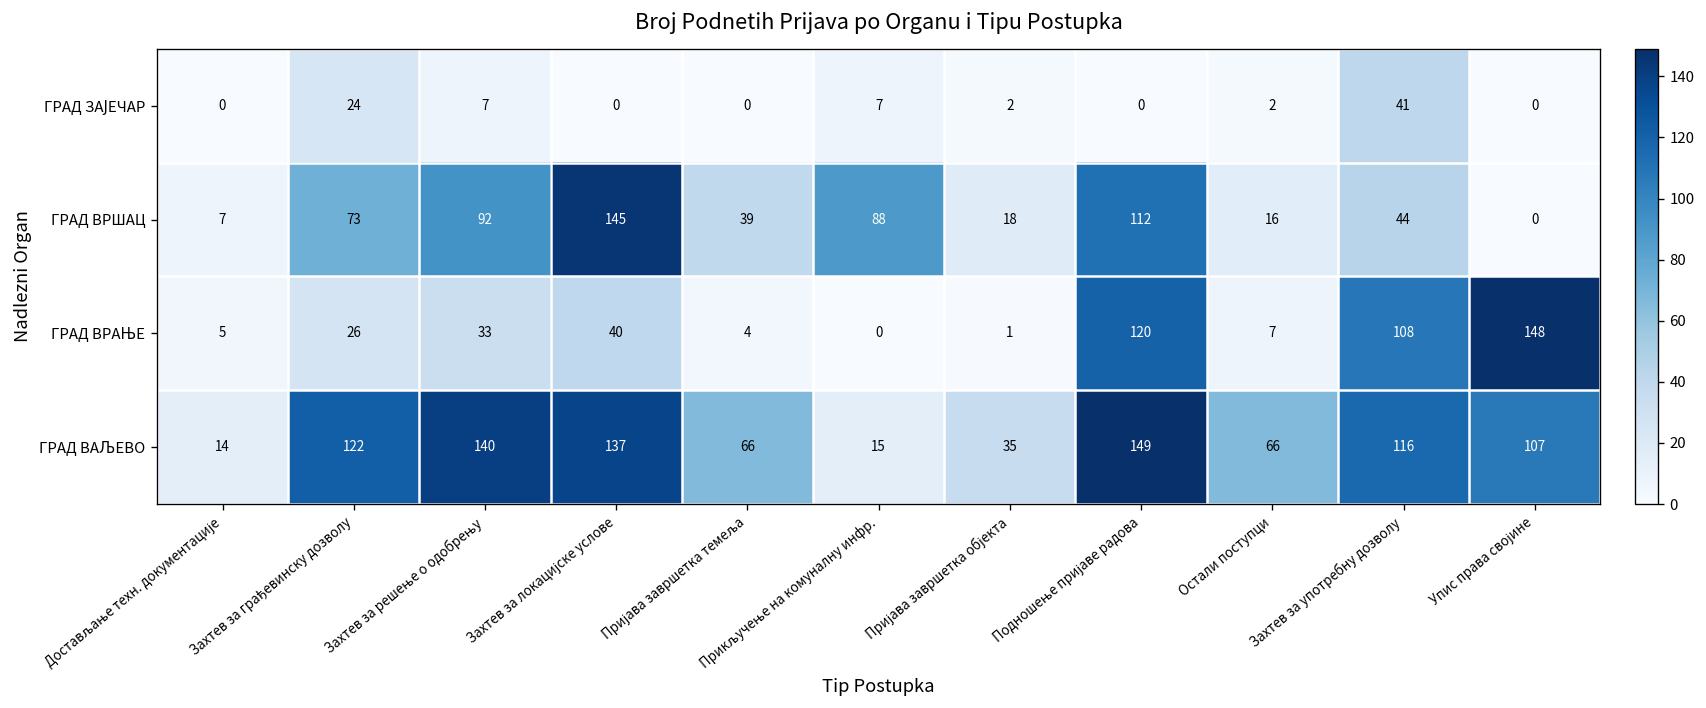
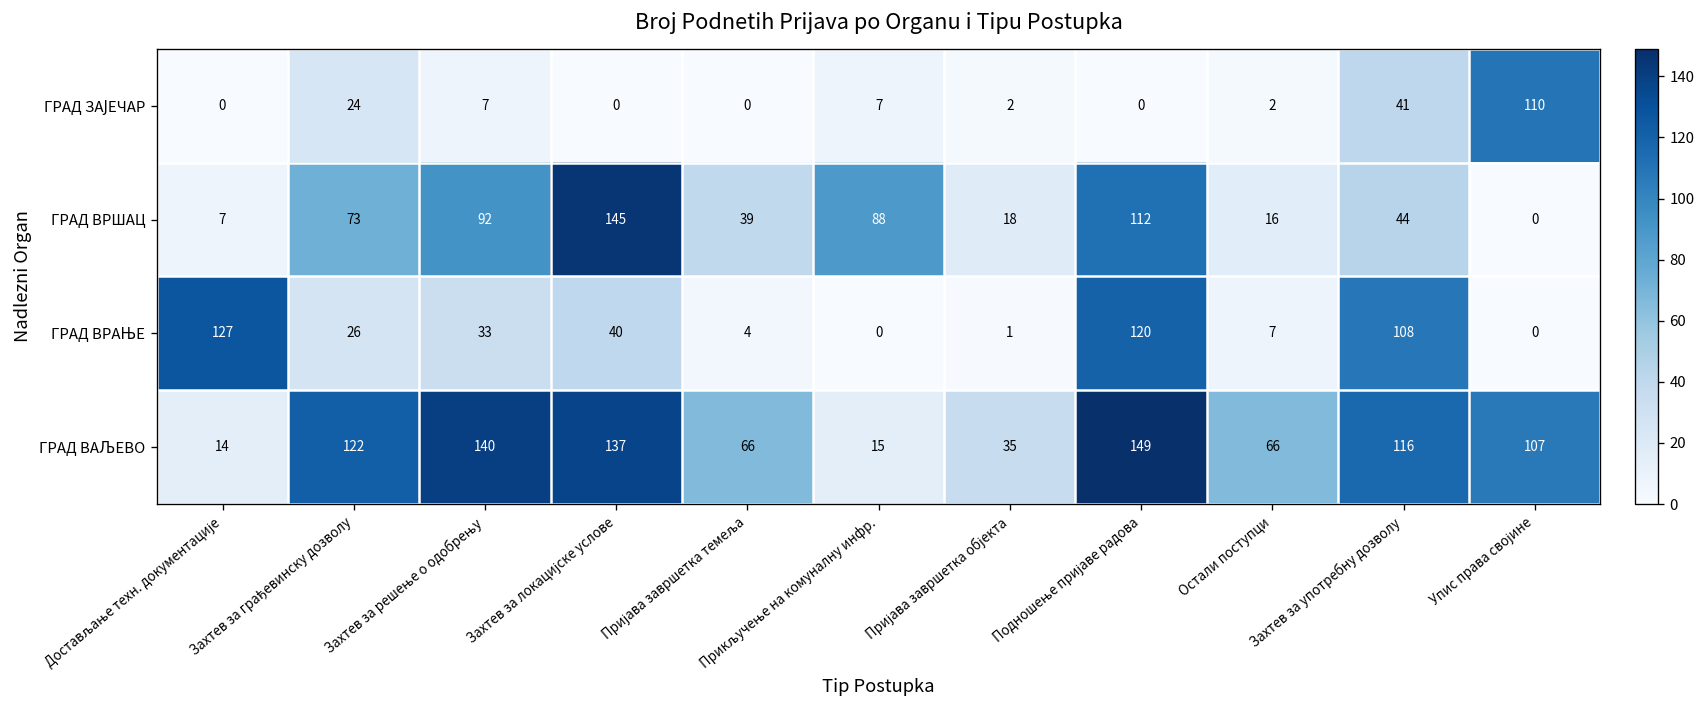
ГРАД ЗАЈЕЧАР, Упис права својине: 0 -> 110
ГРАД ВРАЊЕ, Достављање техн. документације: 5 -> 127
ГРАД ВРАЊЕ, Упис права својине: 148 -> 0
